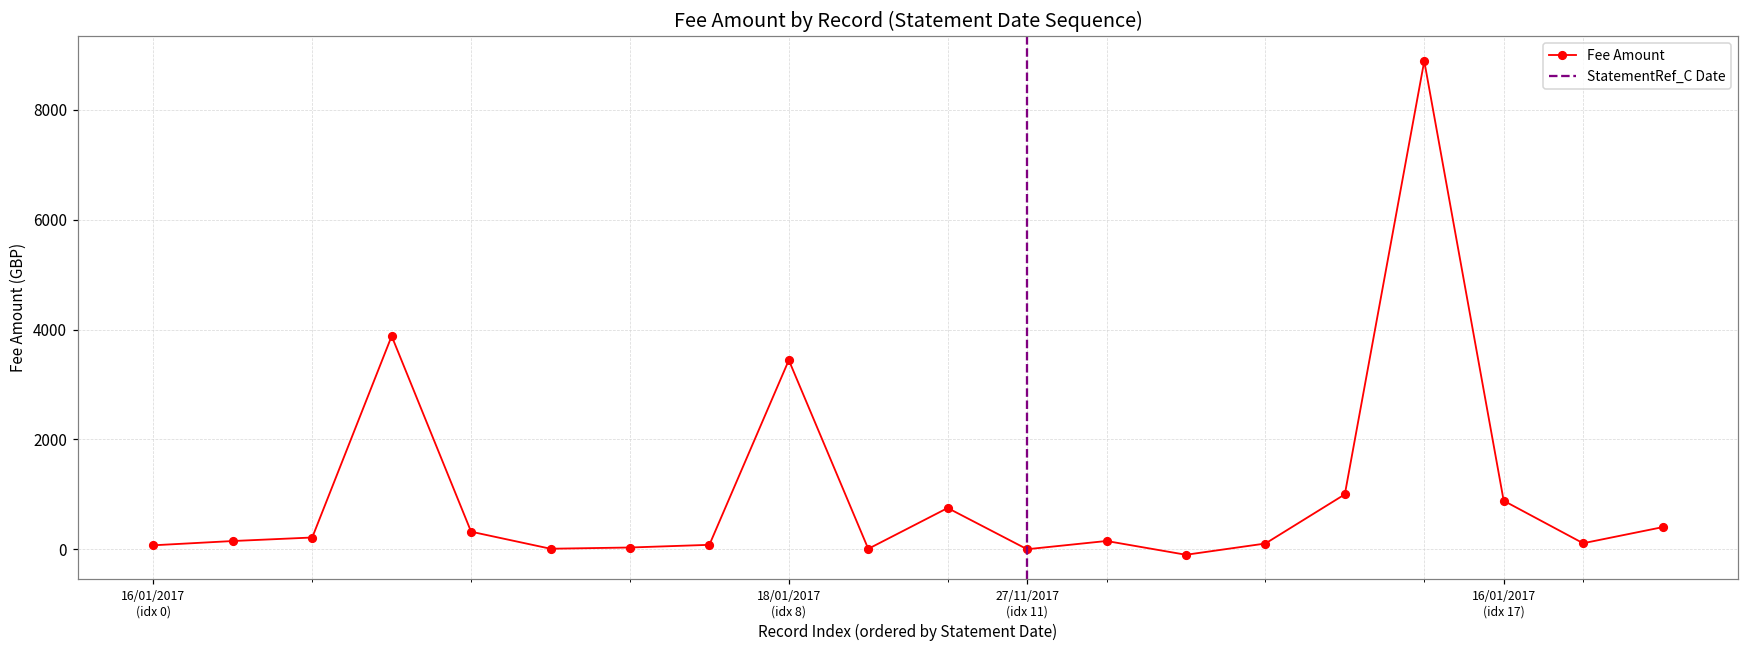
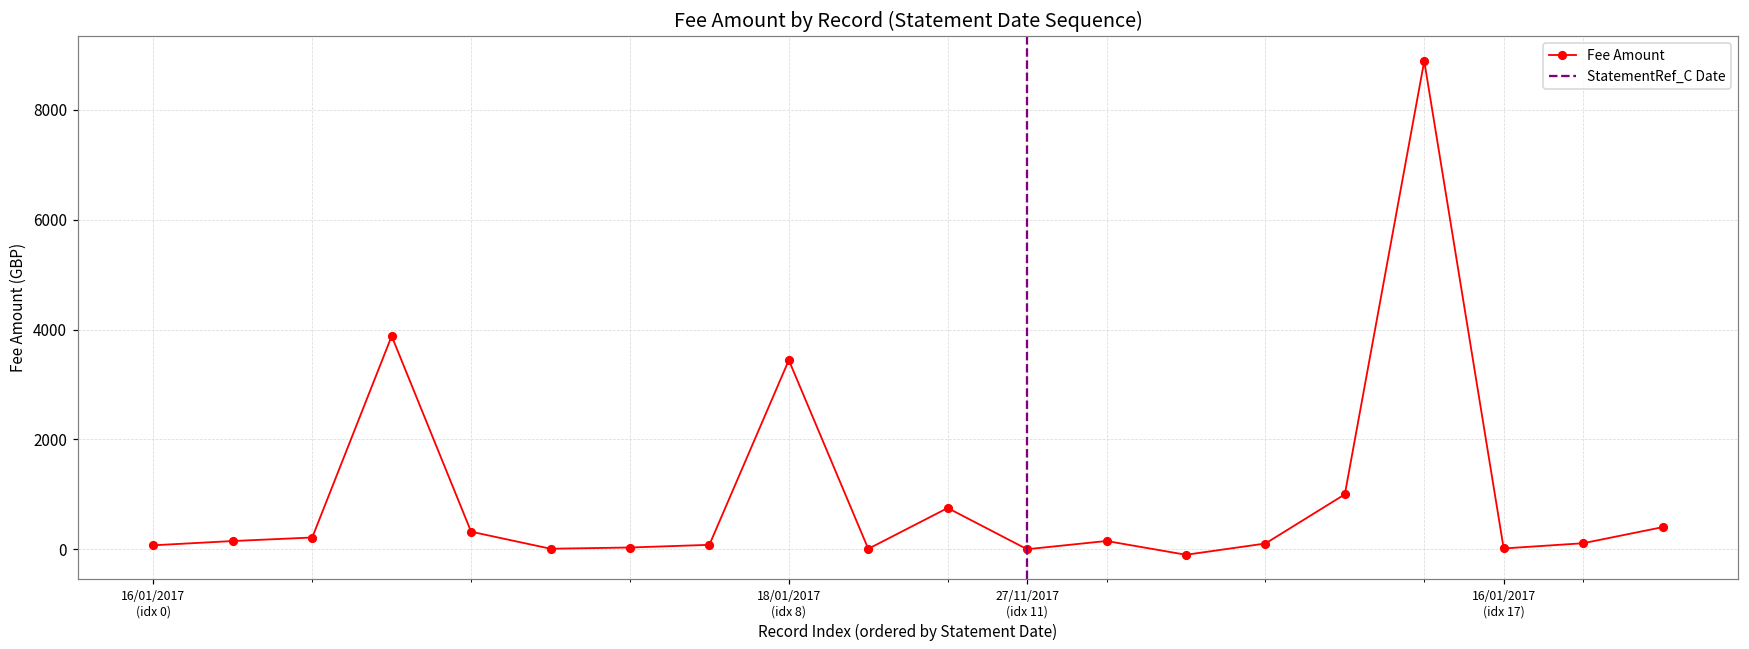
16/01/2017 (idx 17): 900 -> 0
